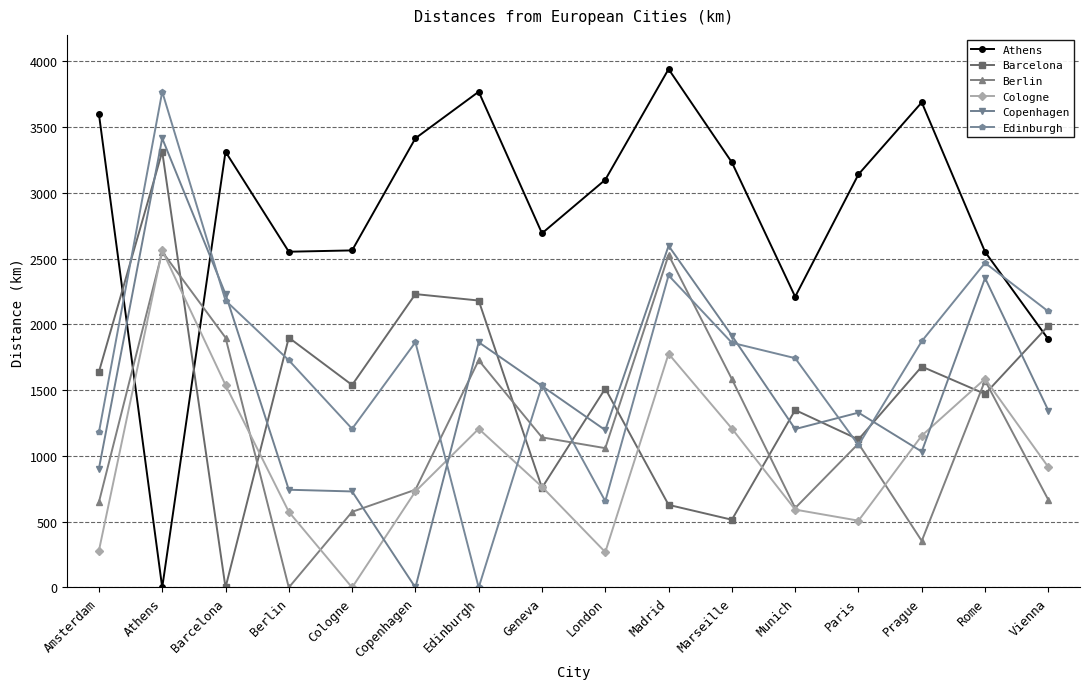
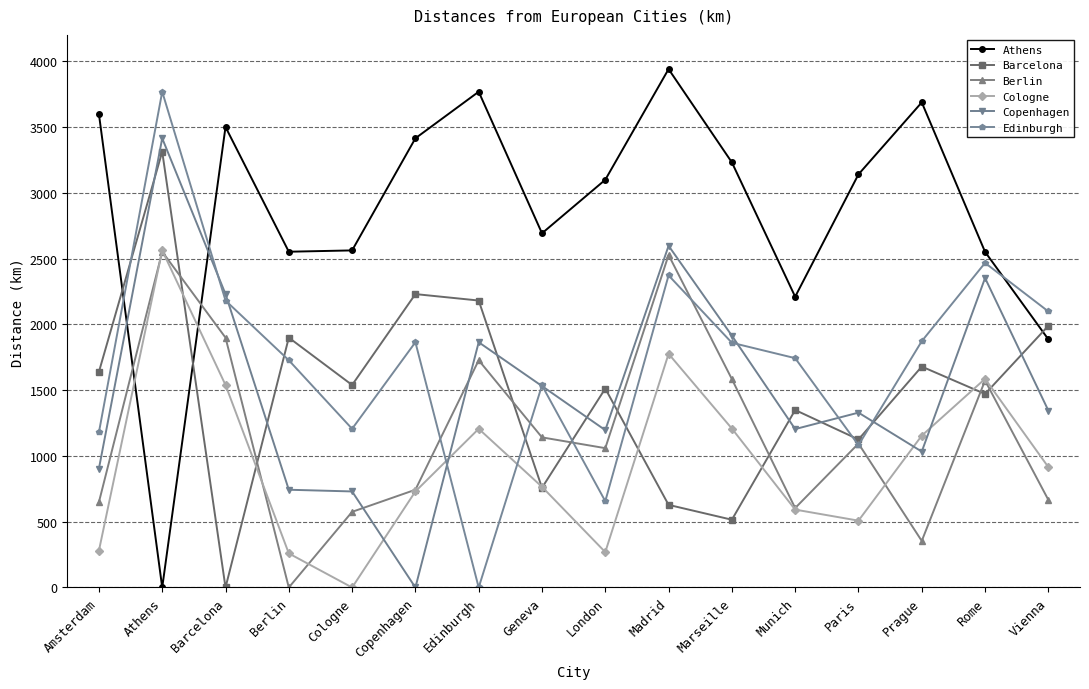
Athens, Barcelona: 3310 -> 3500
Cologne, Berlin: 580 -> 260
